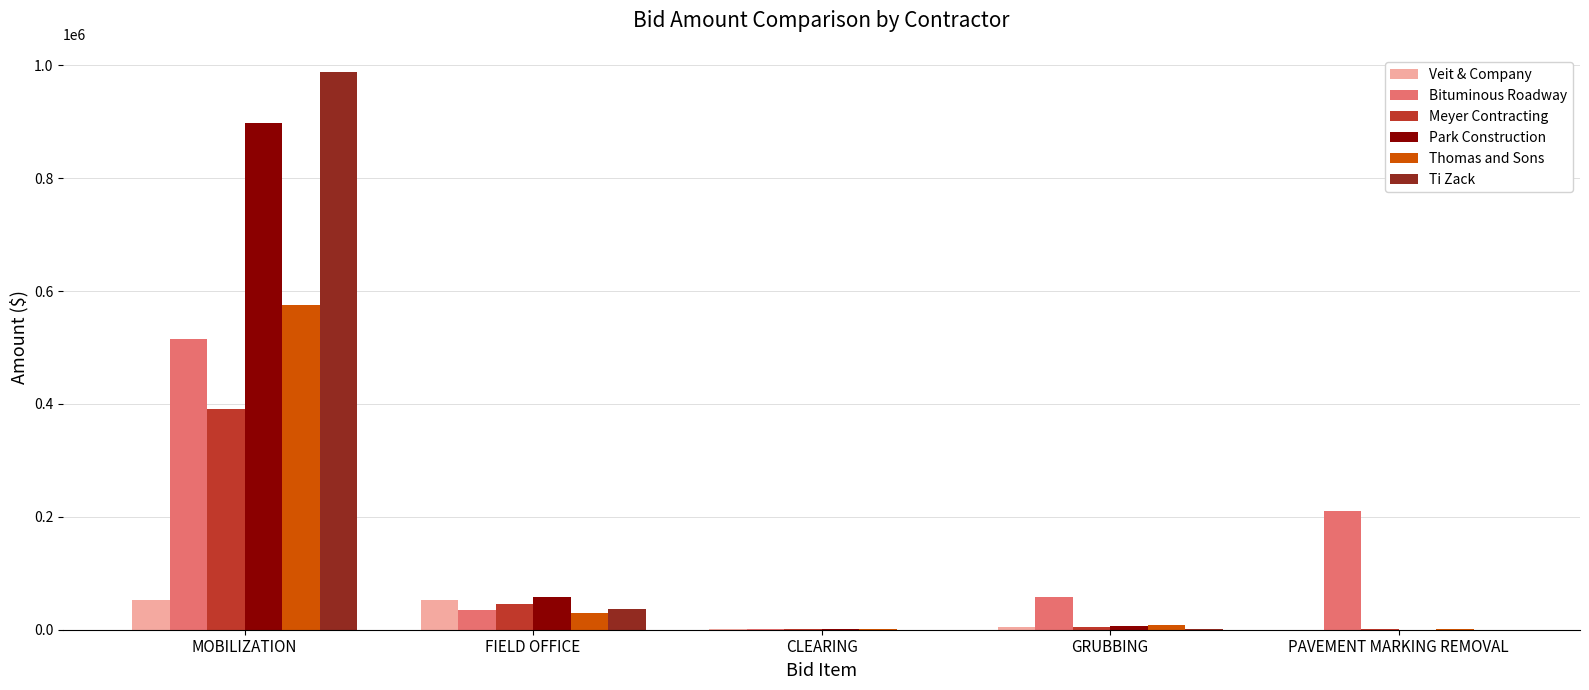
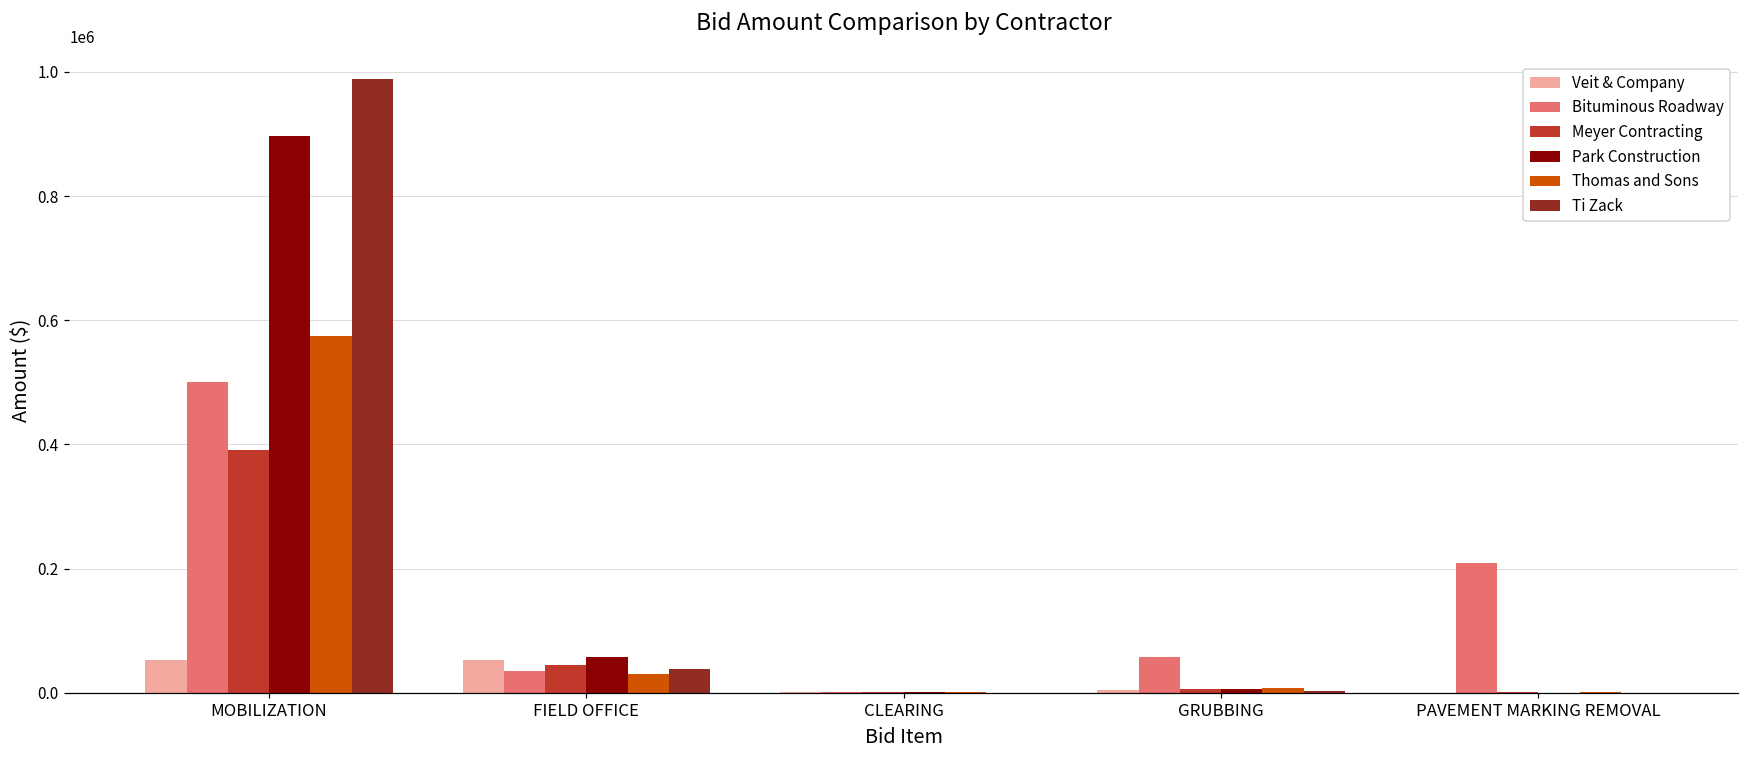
Bituminous Roadway, MOBILIZATION: 510000 -> 500000
